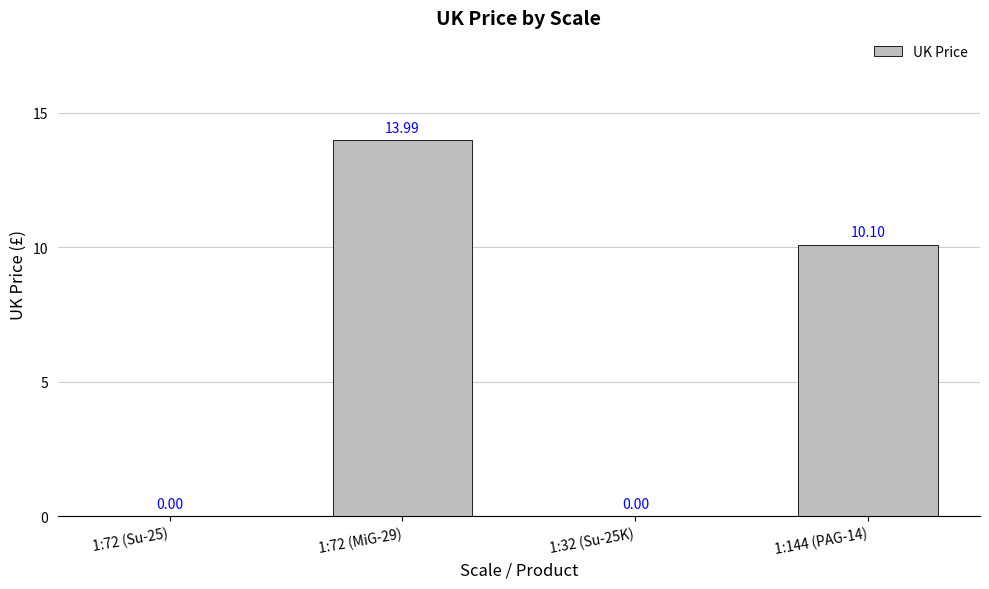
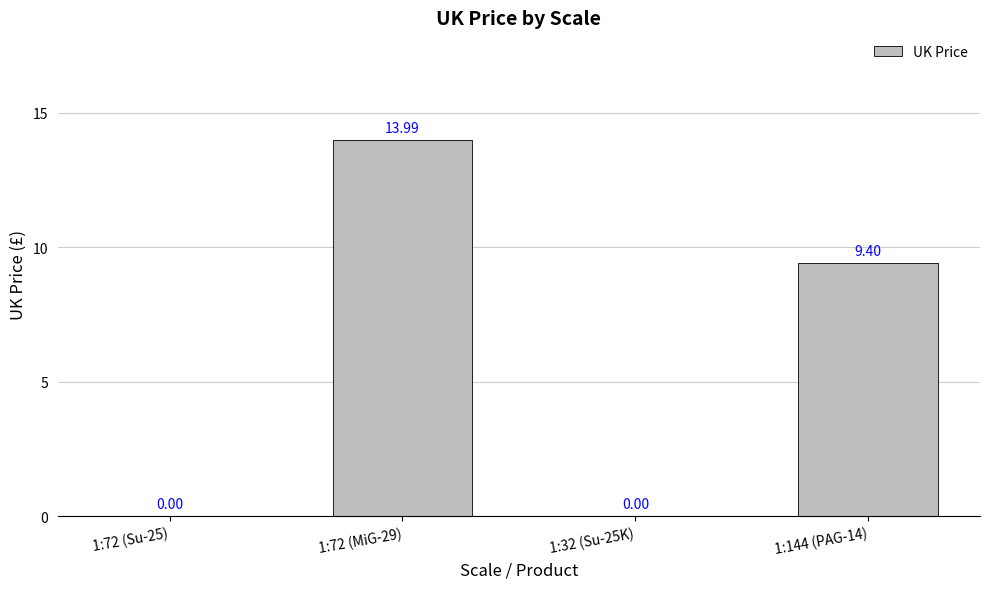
1:144 (PAG-14): 10.10 -> 9.40
